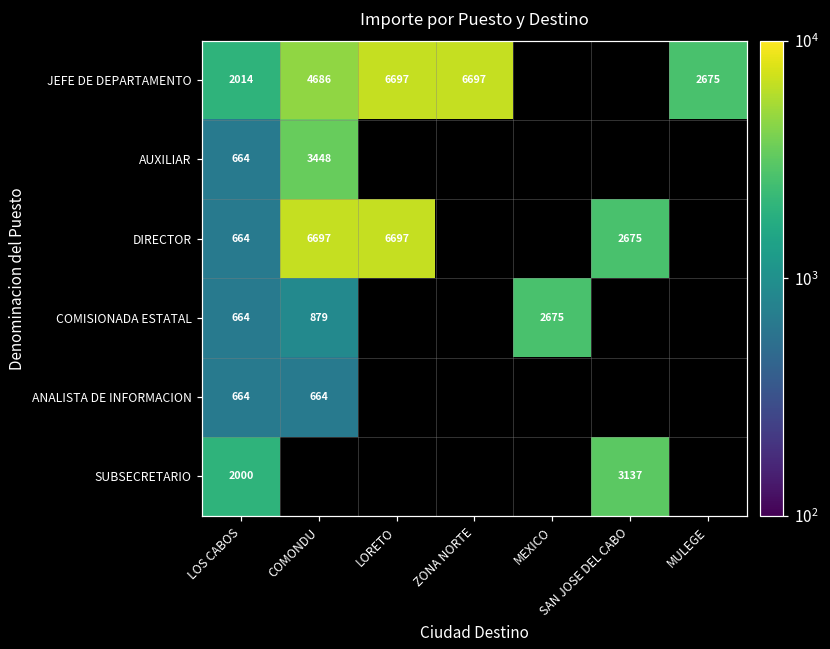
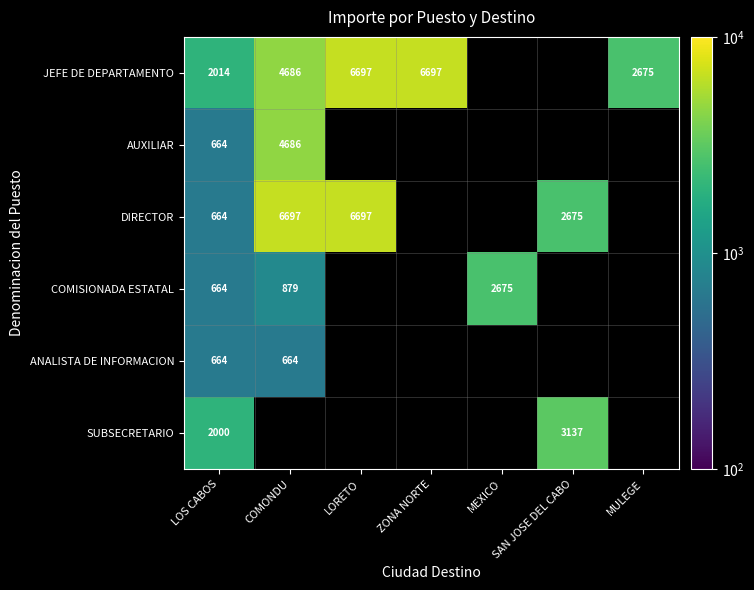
AUXILIAR, COMONDU: 3448 -> 4686
